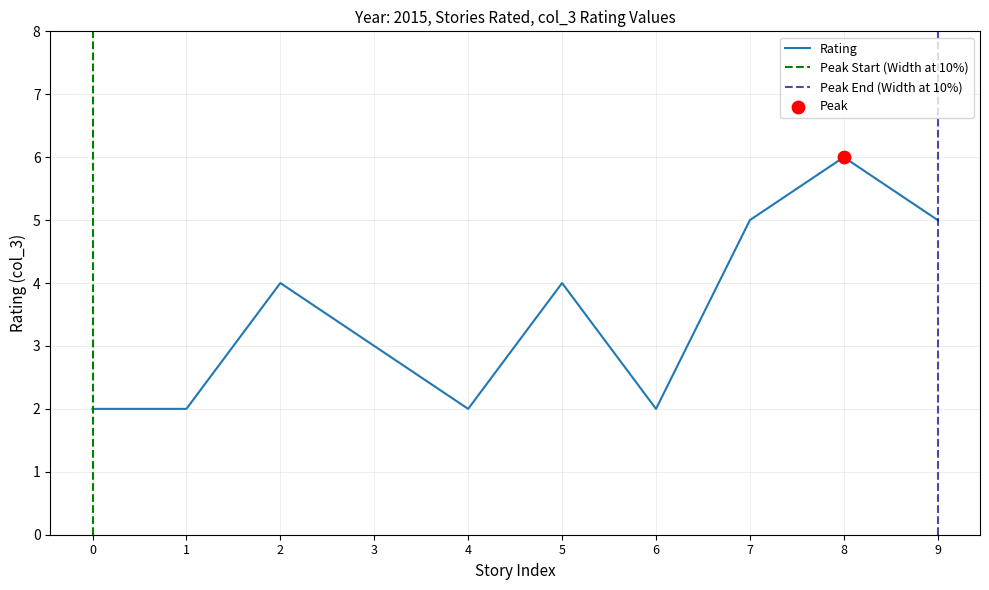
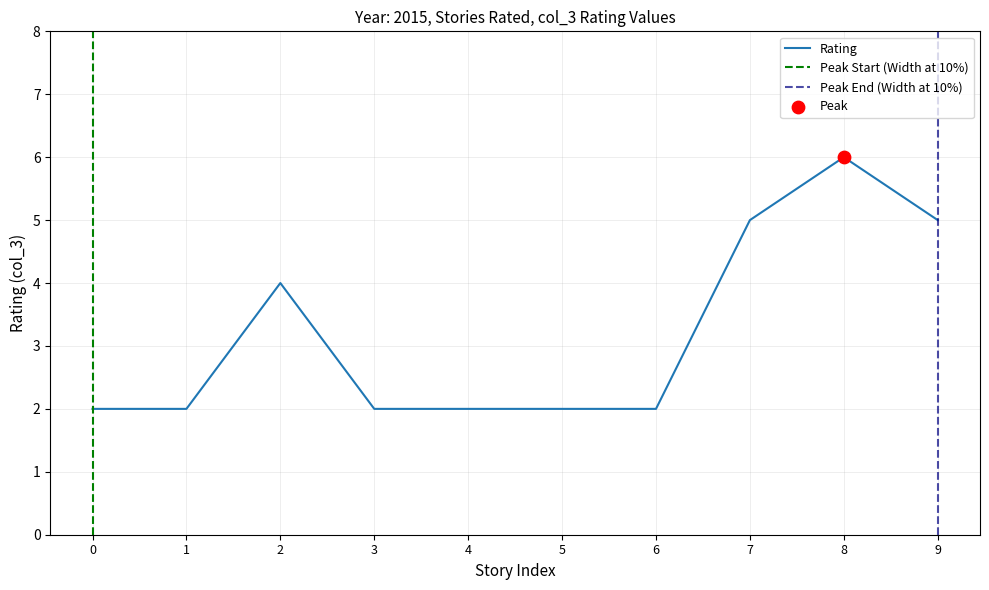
Rating, 3: 3 -> 2
Rating, 5: 4 -> 2
